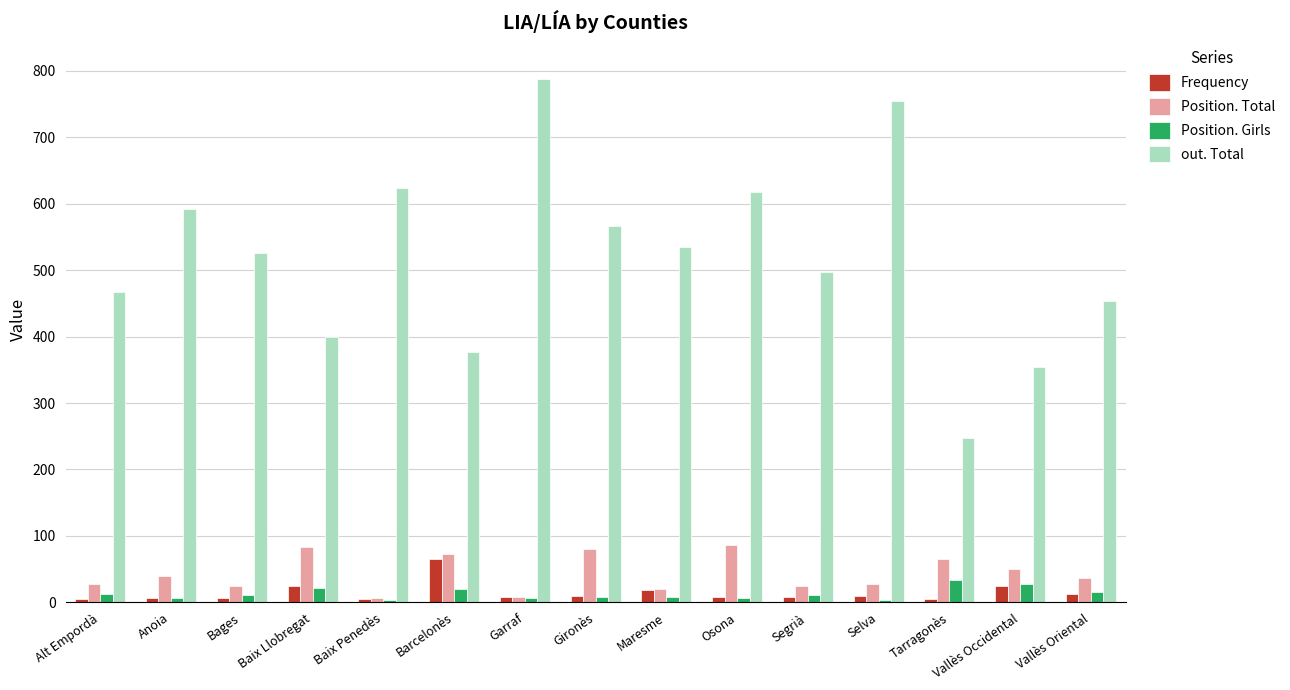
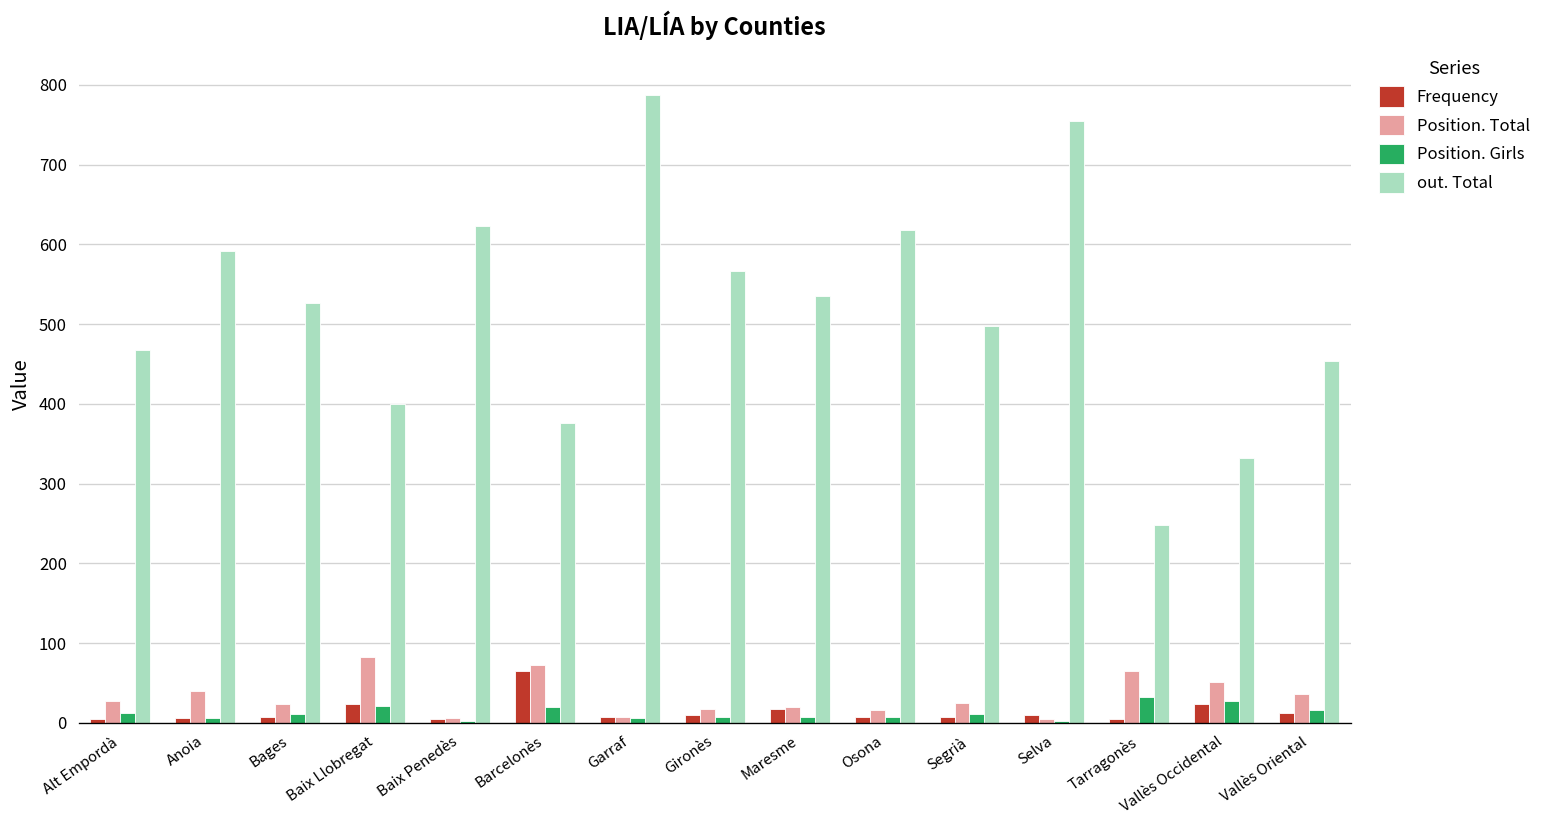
Position. Total, Gironès: 80 -> 20
Position. Total, Osona: 90 -> 20
Position. Total, Selva: 30 -> 10
out. Total, Vallès Occidental: 350 -> 330
